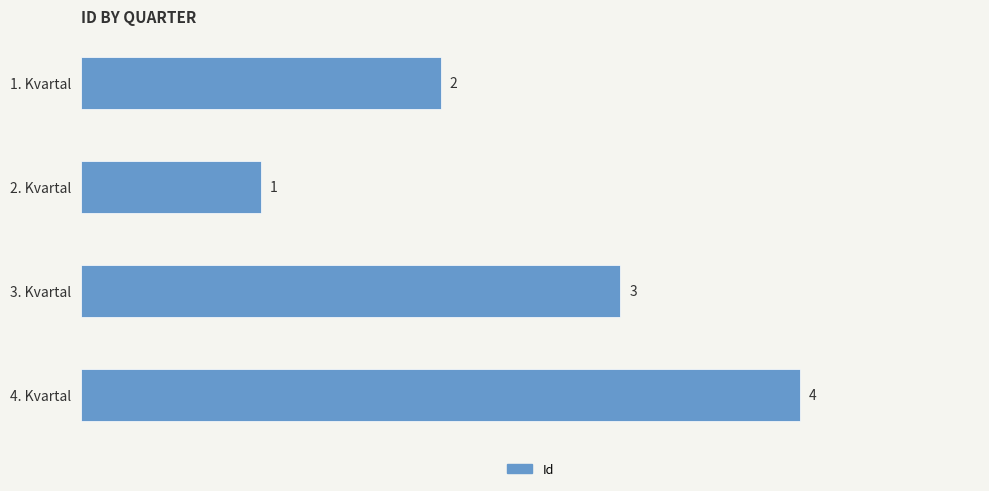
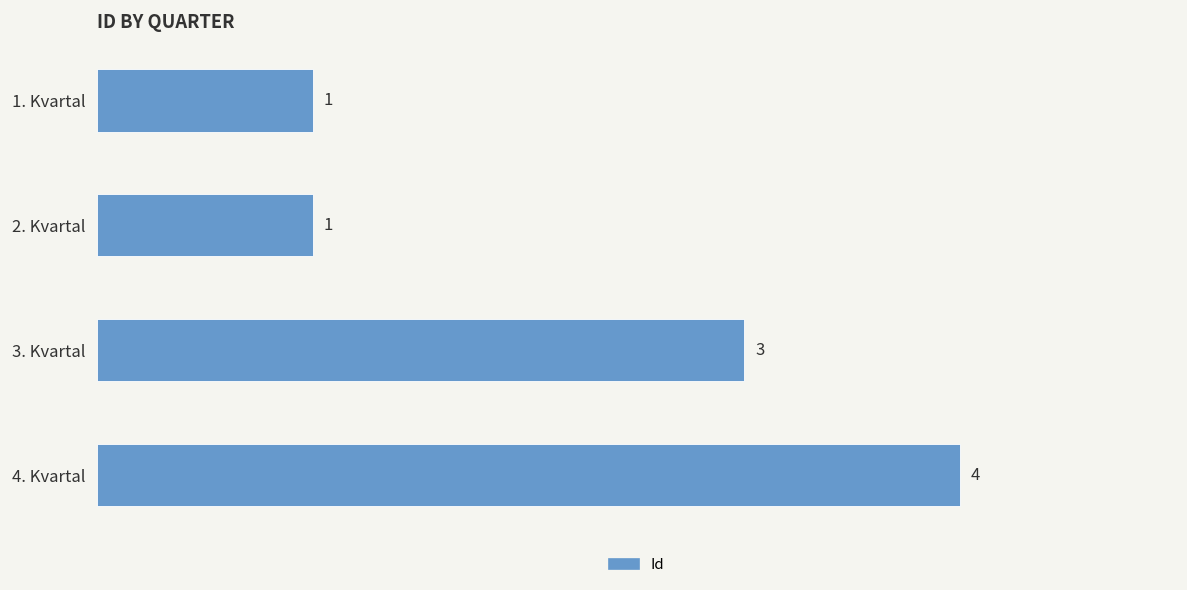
1. Kvartal: 2 -> 1
